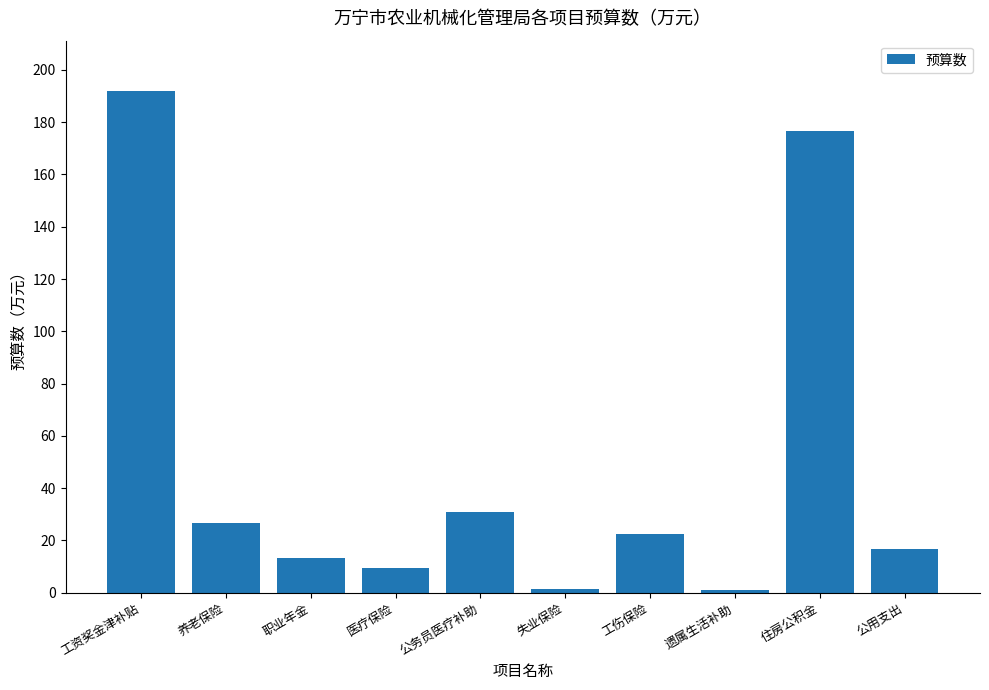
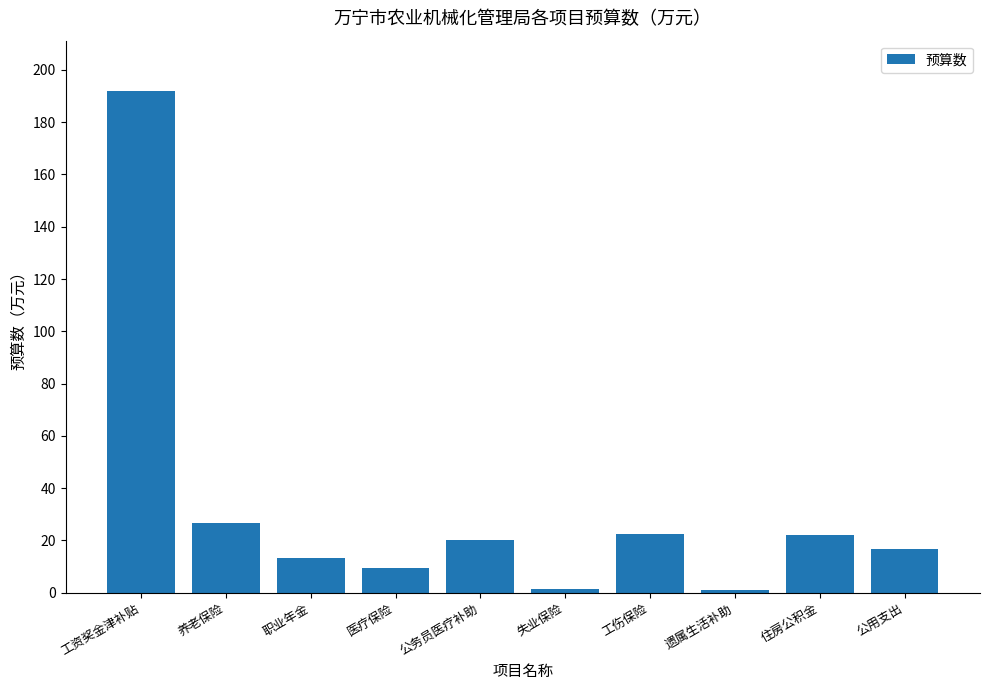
公务员医疗补助: 31 -> 20
住房公积金: 177 -> 22
